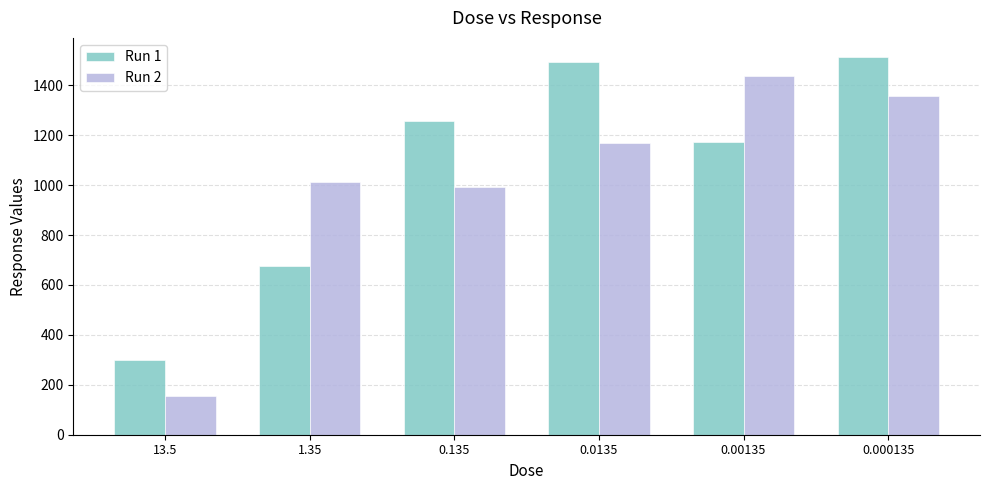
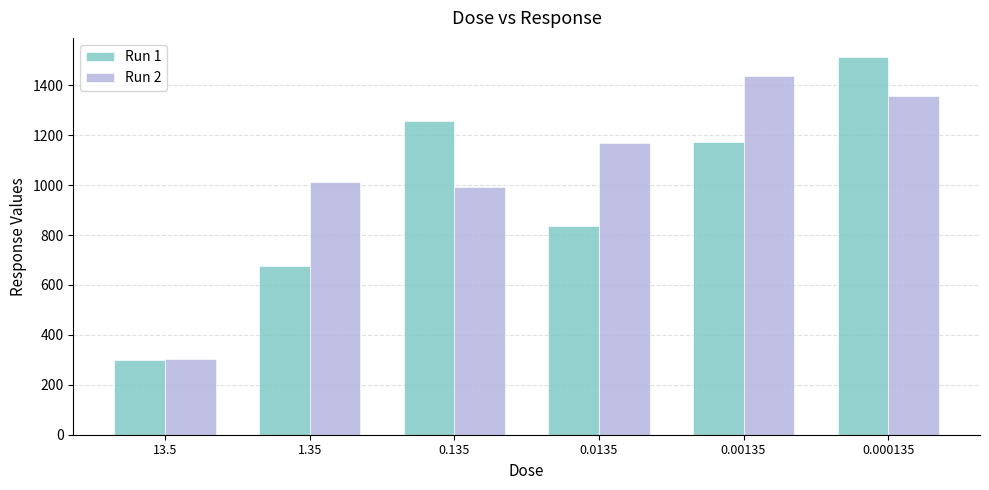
Run 2, 13.5: 160 -> 310
Run 1, 0.0135: 1490 -> 840
